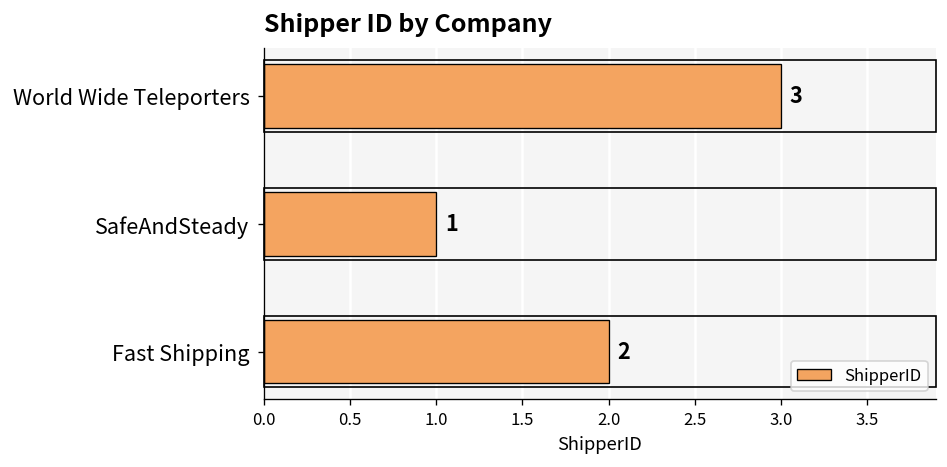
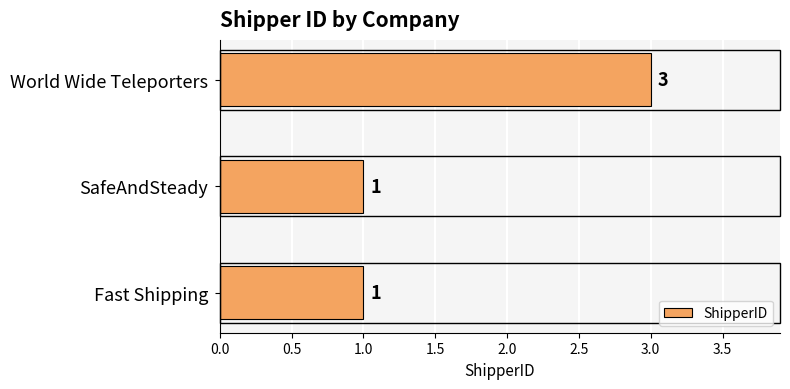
Fast Shipping: 2 -> 1
